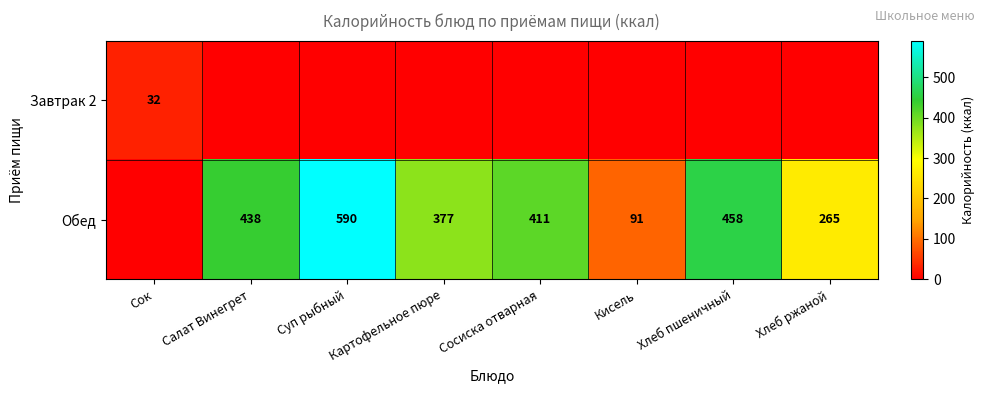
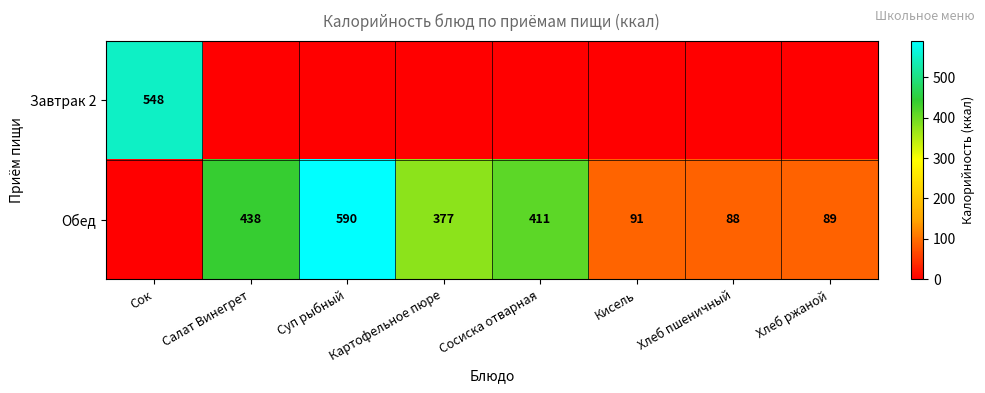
Завтрак 2, Сок: 32 -> 548
Обед, Хлеб пшеничный: 458 -> 88
Обед, Хлеб ржаной: 265 -> 89
